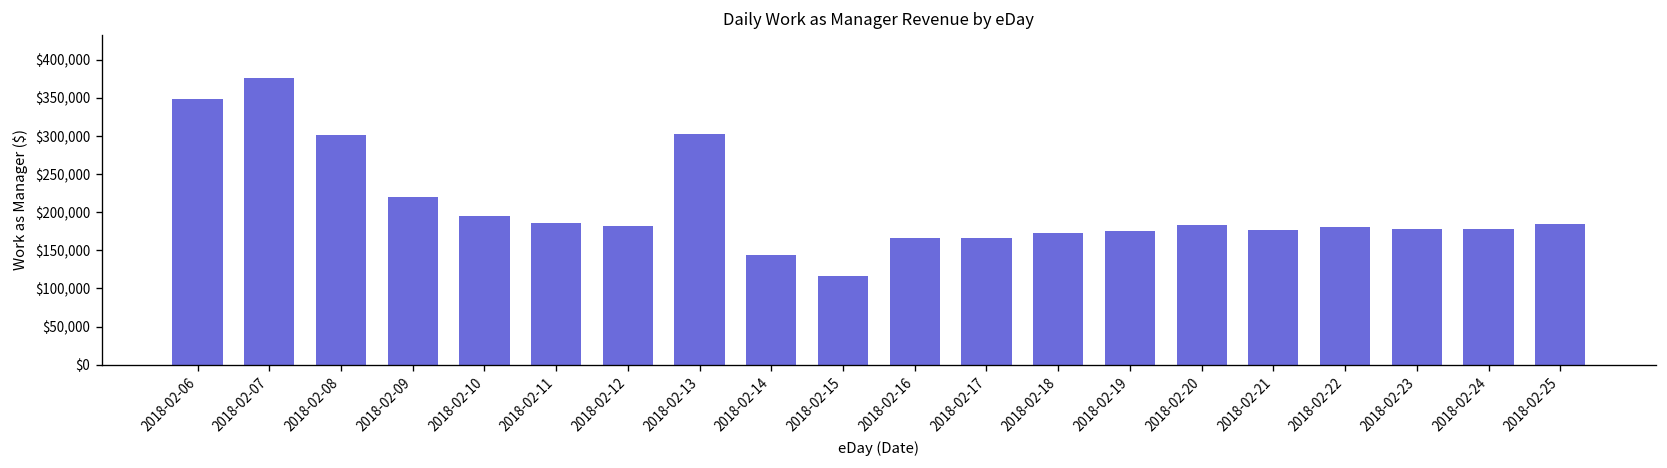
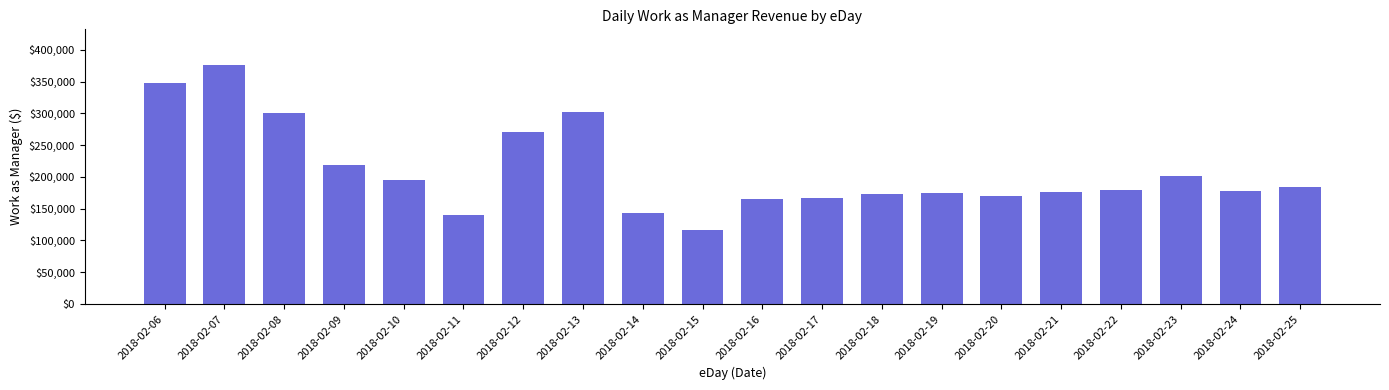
2018-02-11: $190,000 -> $140,000
2018-02-12: $180,000 -> $270,000
2018-02-20: $180,000 -> $170,000
2018-02-23: $180,000 -> $200,000
